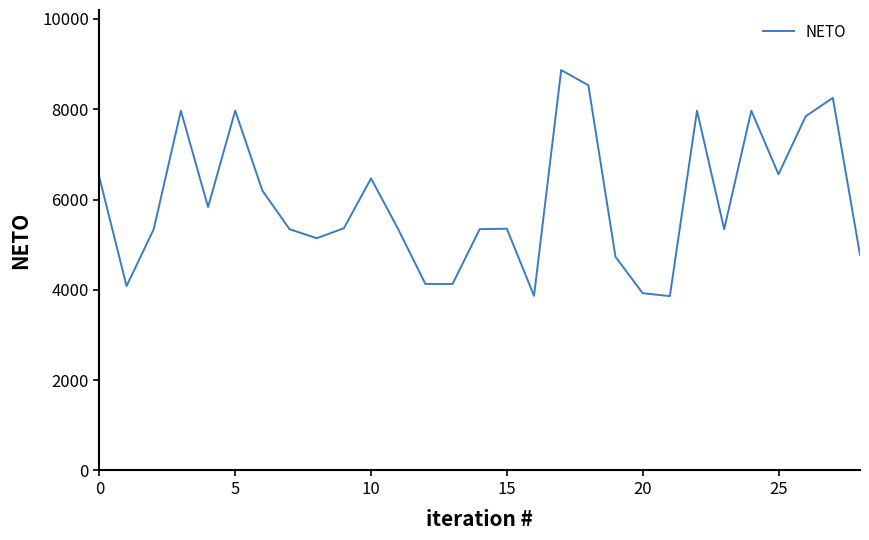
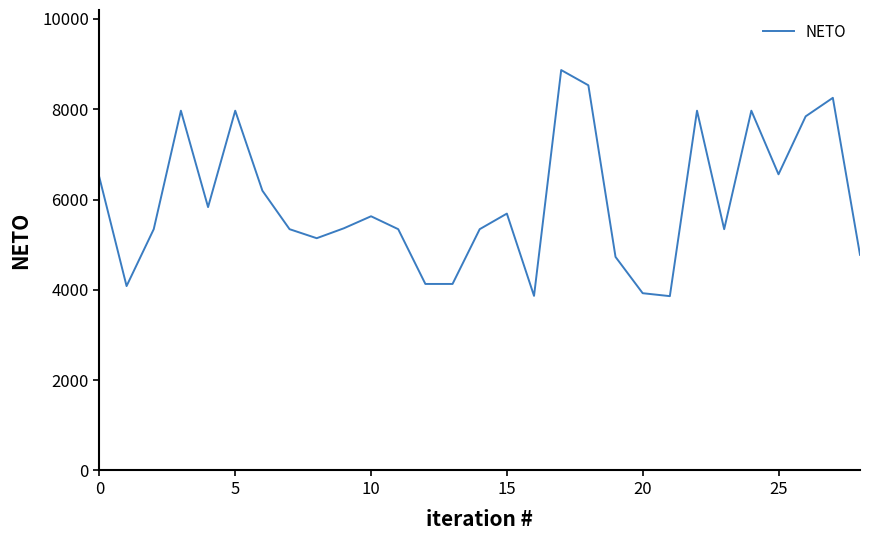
10: 6500 -> 5600
15: 5400 -> 5700
